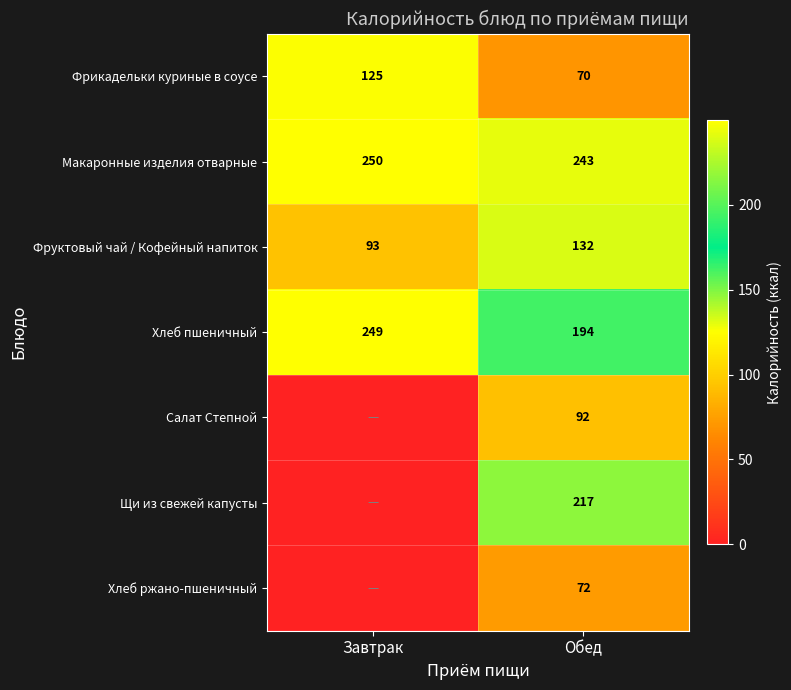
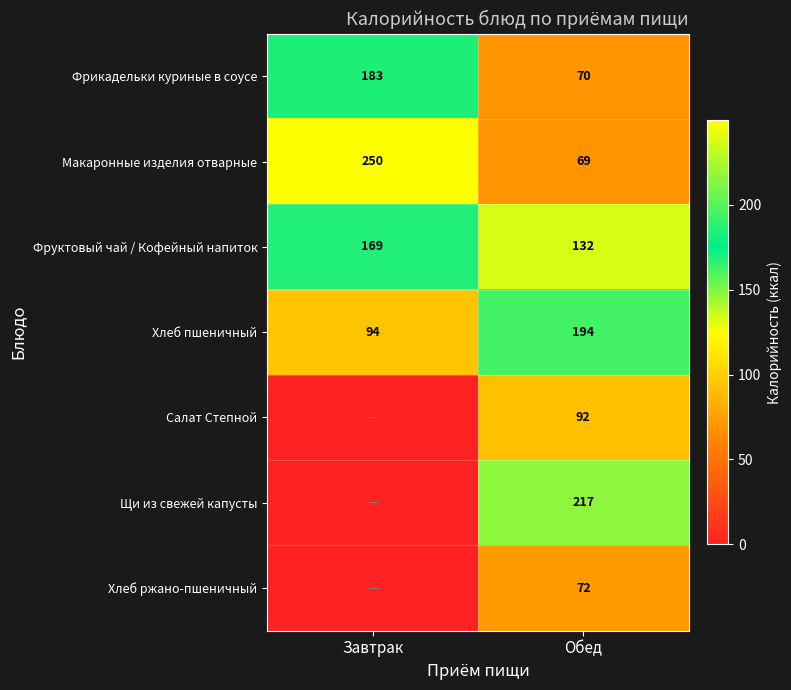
Фрикадельки куриные в соусе, Завтрак: 125 -> 183
Макаронные изделия отварные, Обед: 243 -> 69
Фруктовый чай / Кофейный напиток, Завтрак: 93 -> 169
Хлеб пшеничный, Завтрак: 249 -> 94
